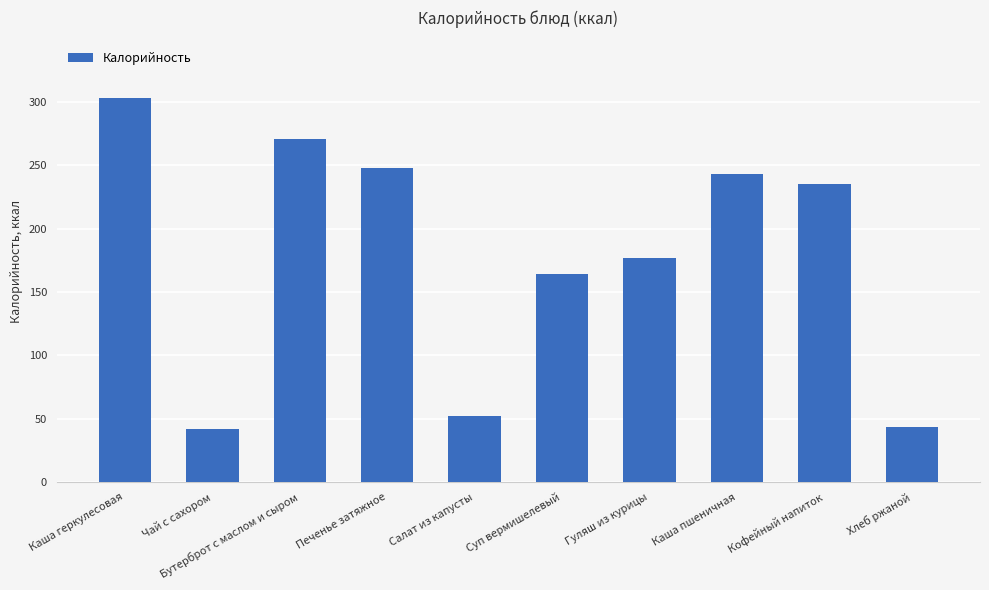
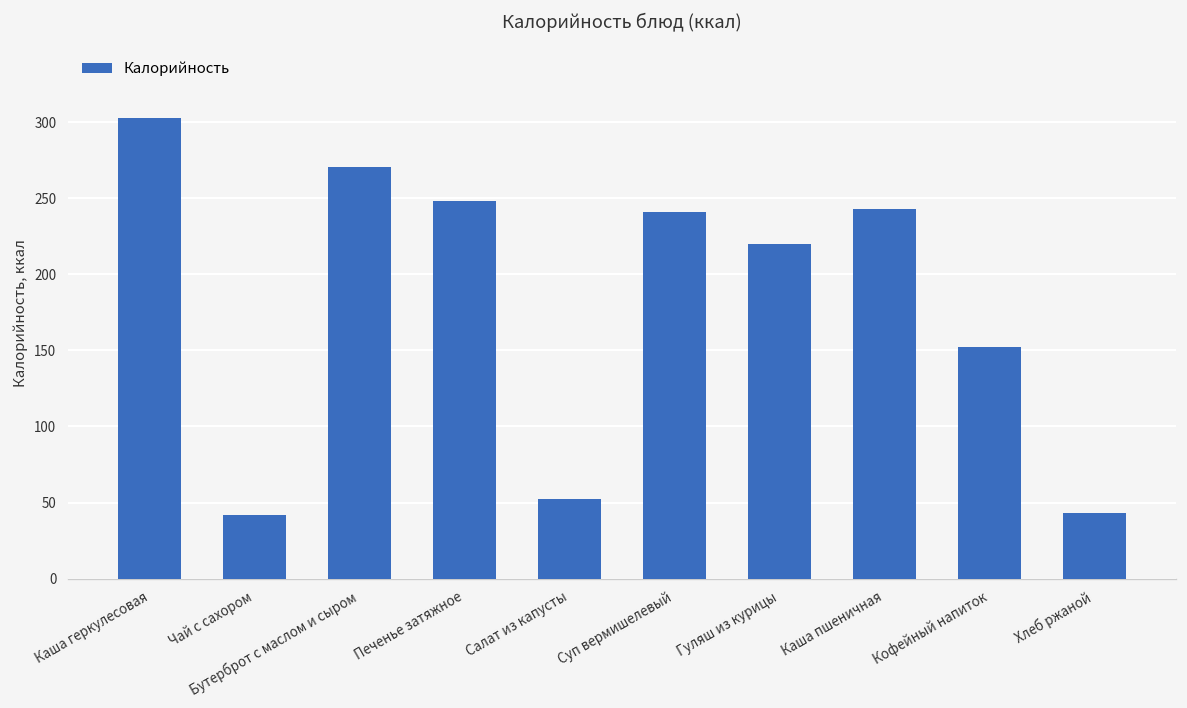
Суп вермишелевый: 164 -> 241
Гуляш из курицы: 177 -> 220
Кофейный напиток: 235 -> 152
